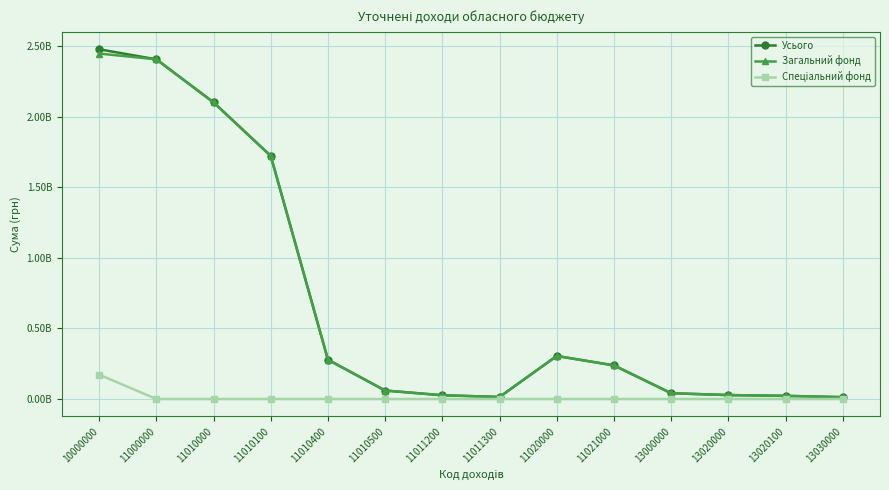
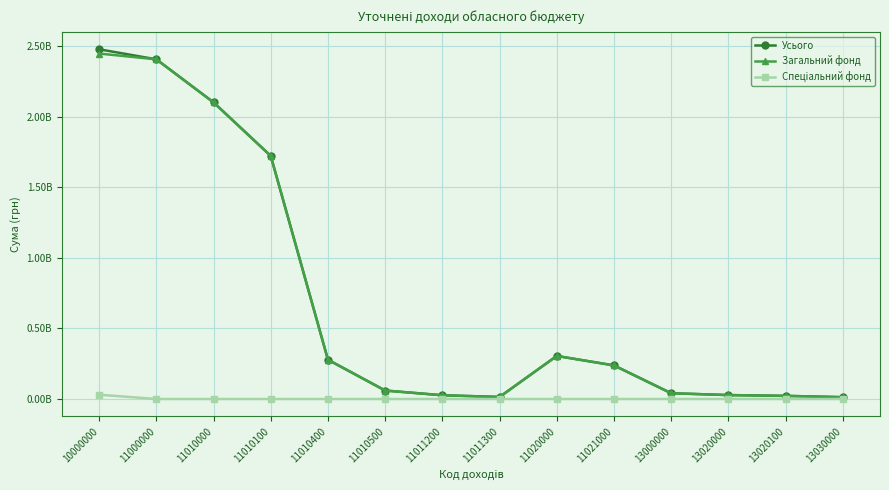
Спеціальний фонд, 10000000: 170000000 -> 30000000
